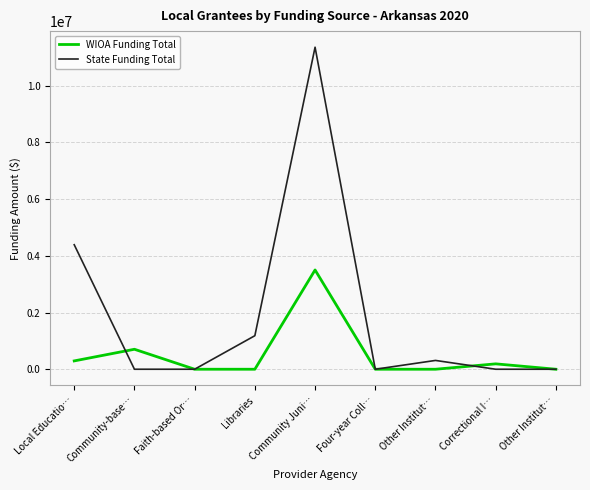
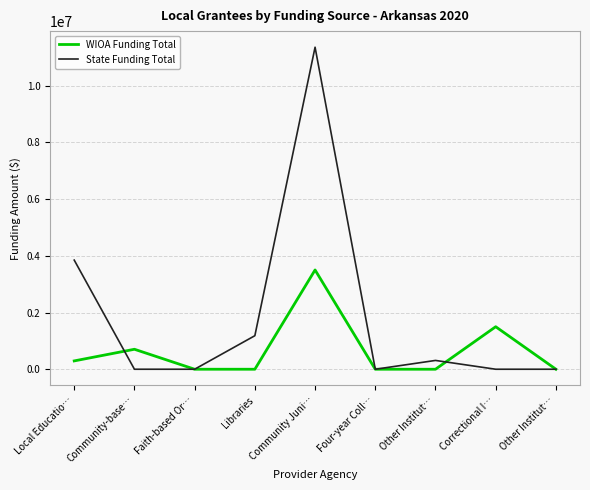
State Funding Total, Local Educatio…: 4400000 -> 3800000
WIOA Funding Total, Correctional I…: 200000 -> 1500000
